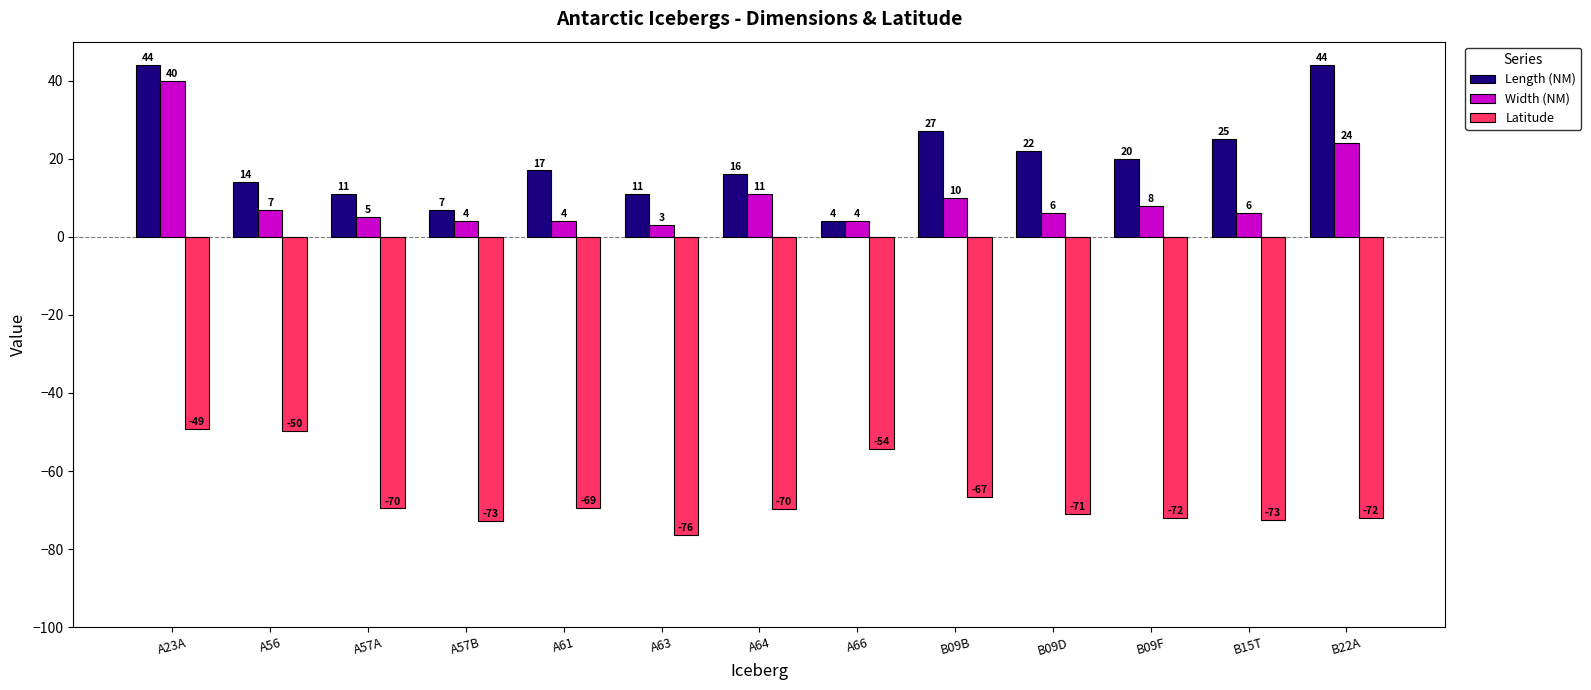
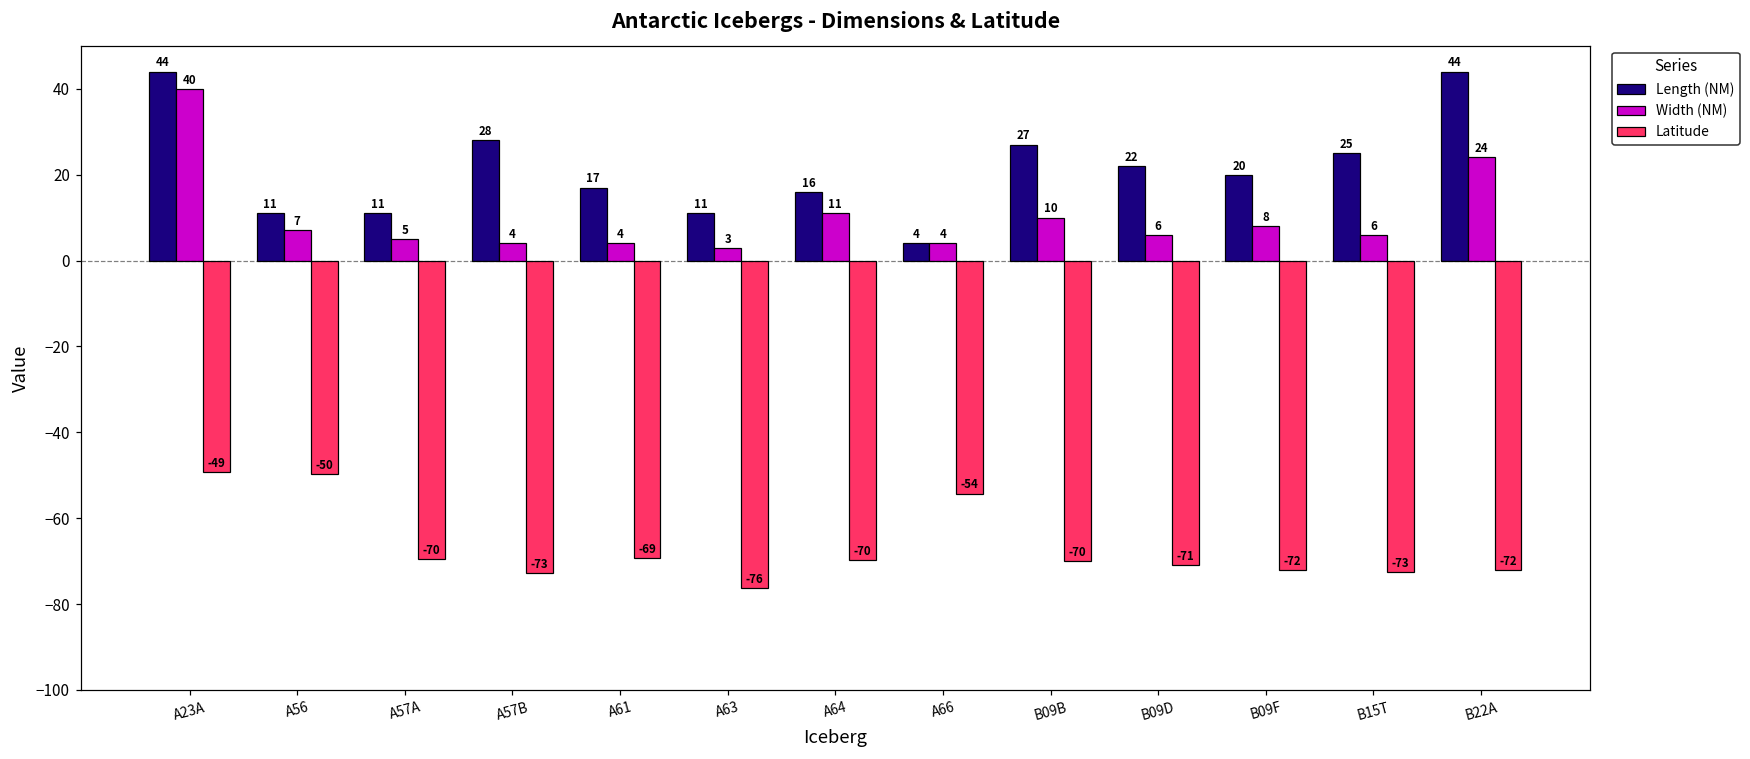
Length (NM), A56: 14 -> 11
Length (NM), A57B: 7 -> 28
Latitude, B09B: -67 -> -70
